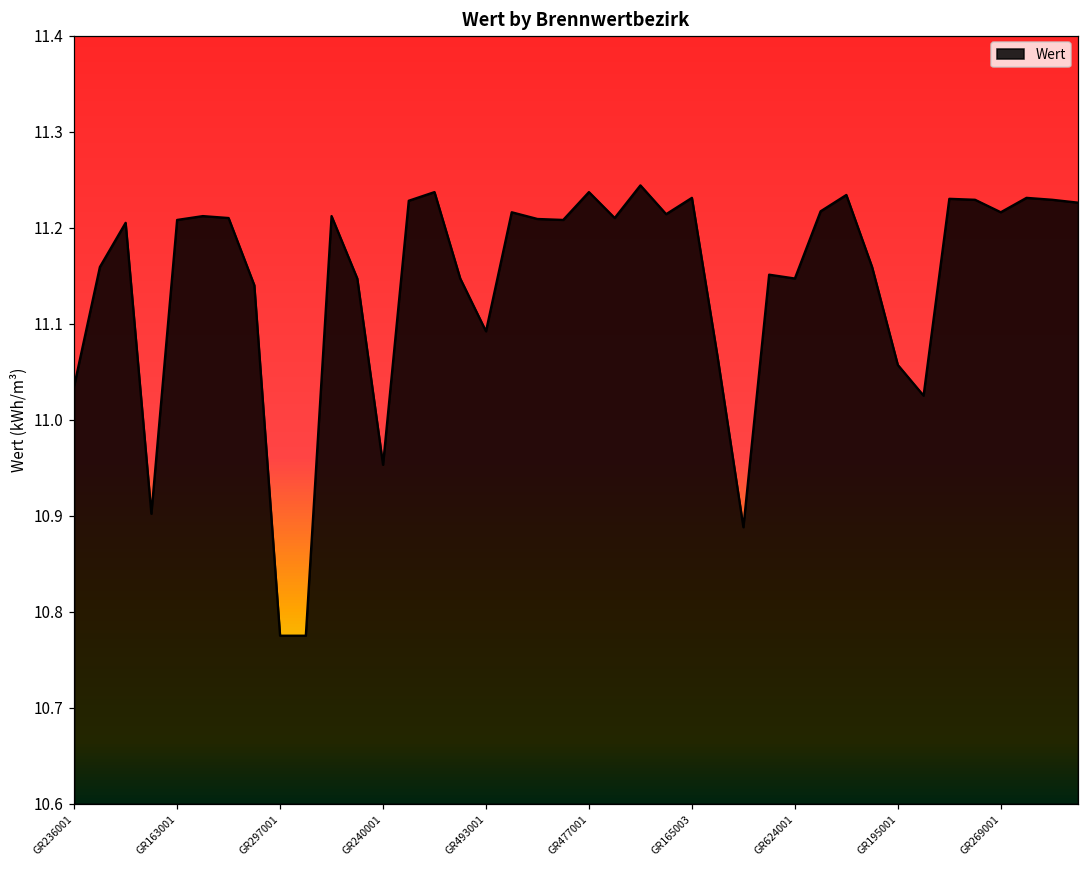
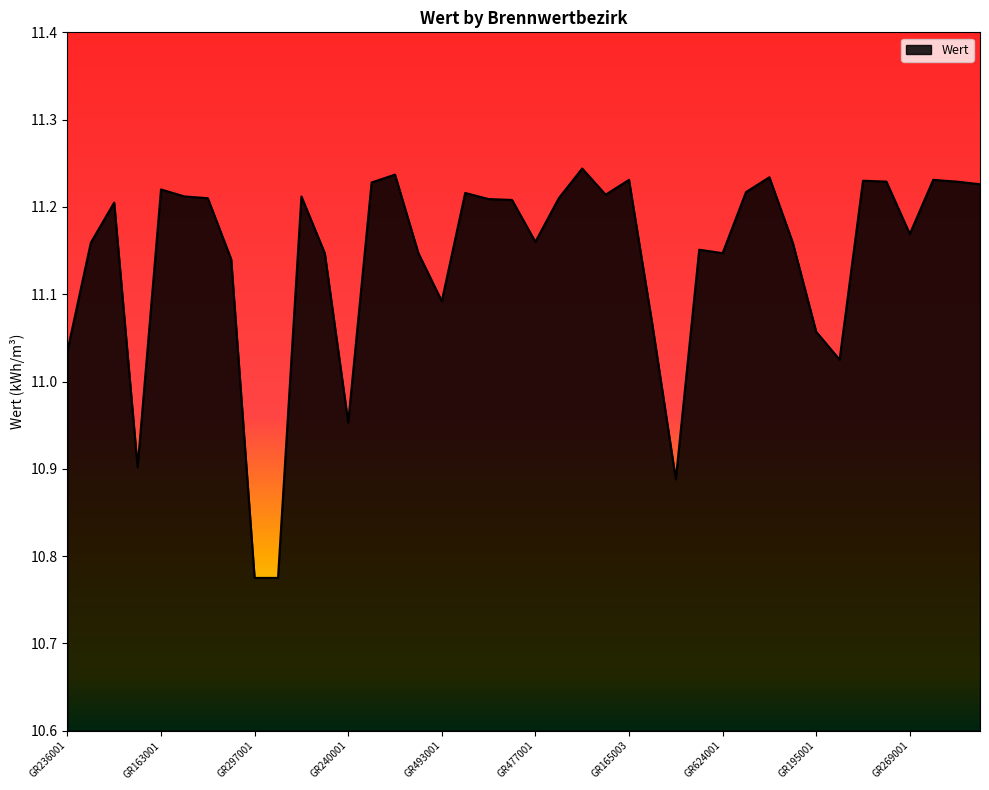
GR163001: 11.21 -> 11.22
GR477001: 11.24 -> 11.16
GR269001: 11.22 -> 11.17
